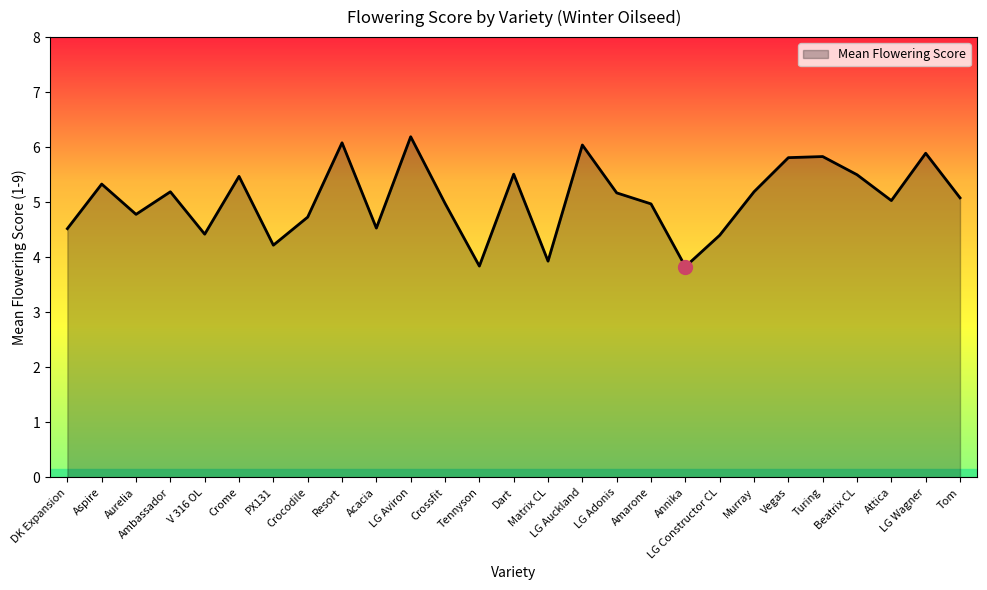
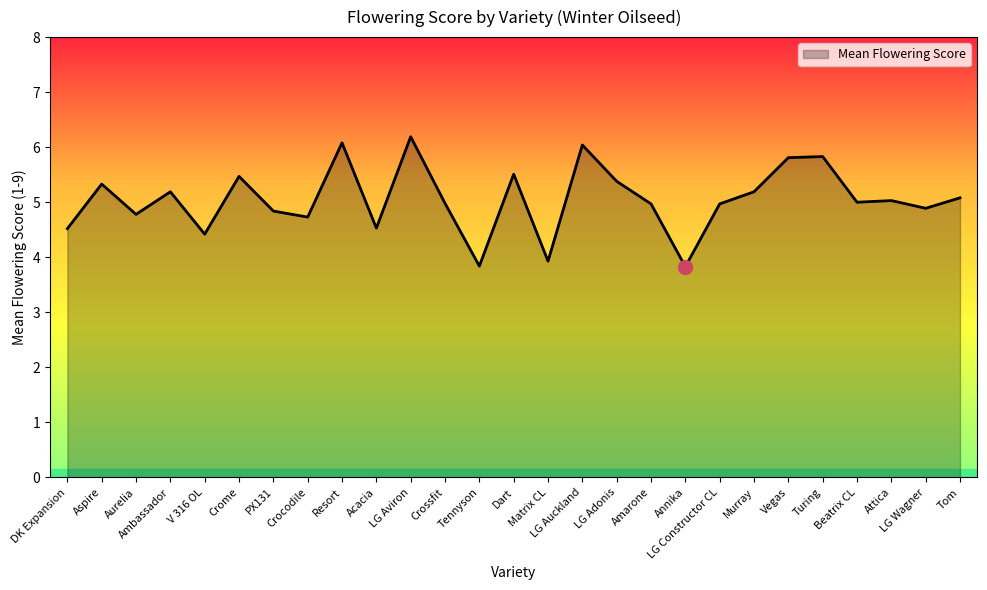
Mean Flowering Score, PX131: 4.2 -> 4.8
Mean Flowering Score, LG Adonis: 5.2 -> 5.4
Mean Flowering Score, LG Constructor CL: 4.4 -> 5.0
Mean Flowering Score, Beatrix CL: 5.5 -> 5.0
Mean Flowering Score, LG Wagner: 5.9 -> 4.9
